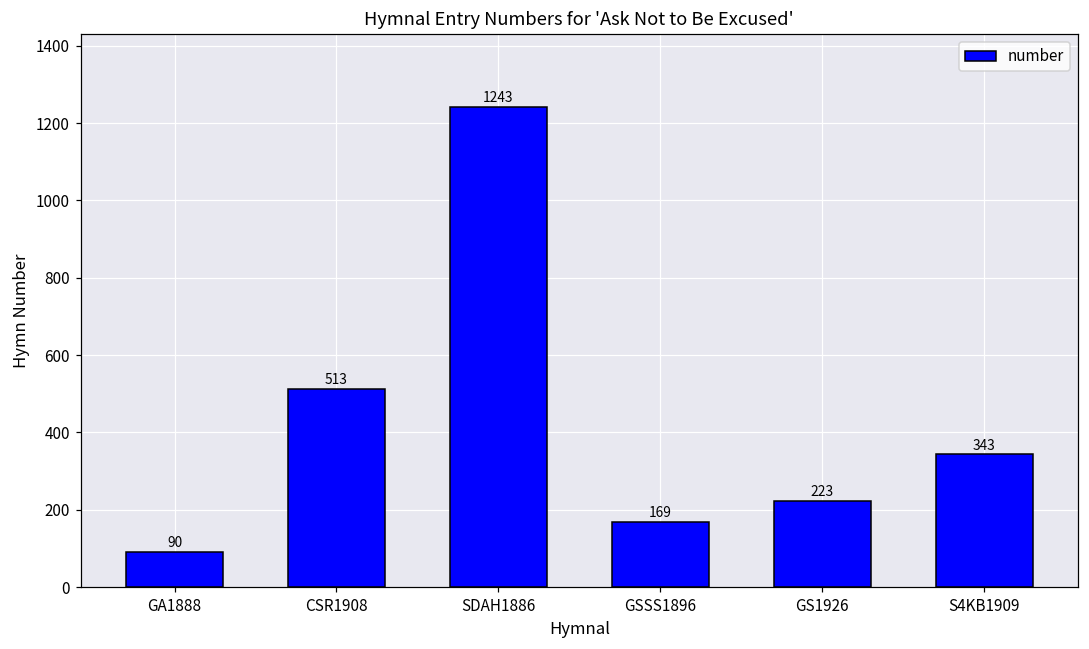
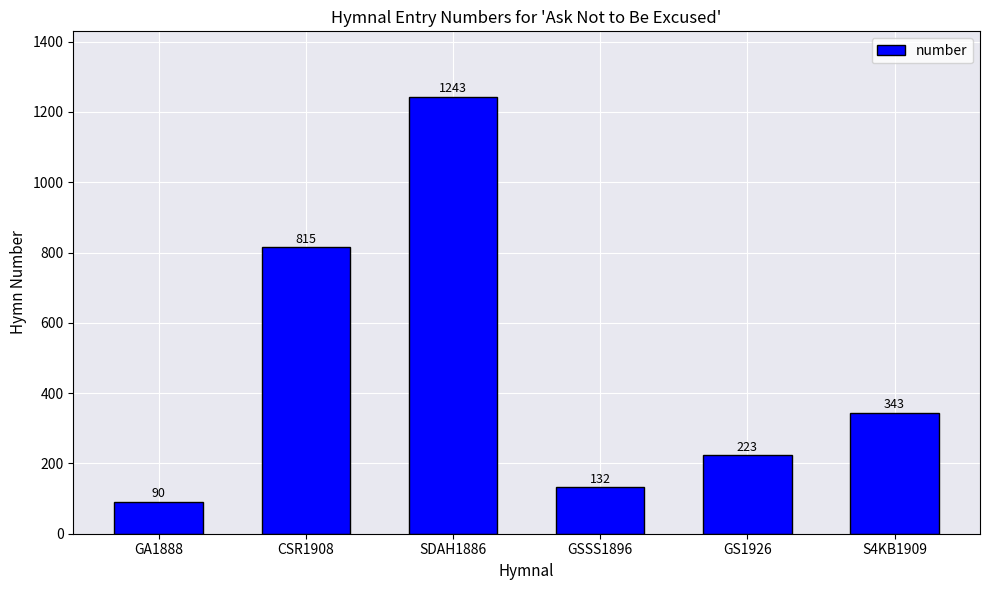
CSR1908: 513 -> 815
GSSS1896: 169 -> 132
